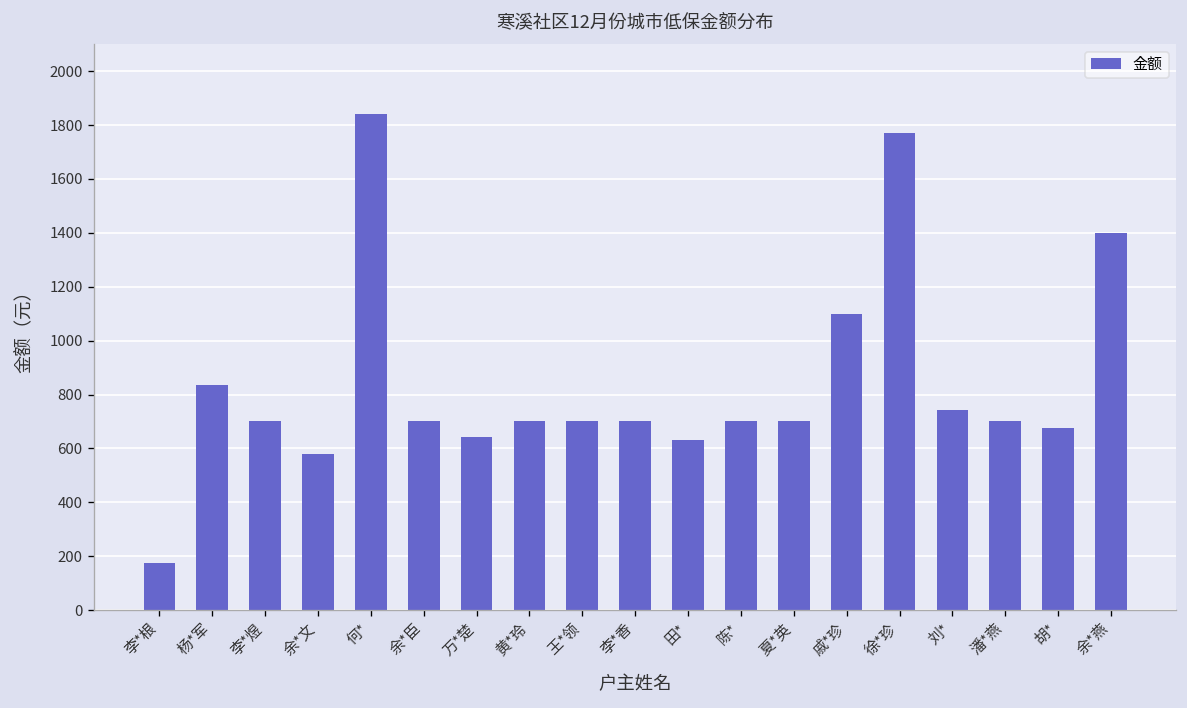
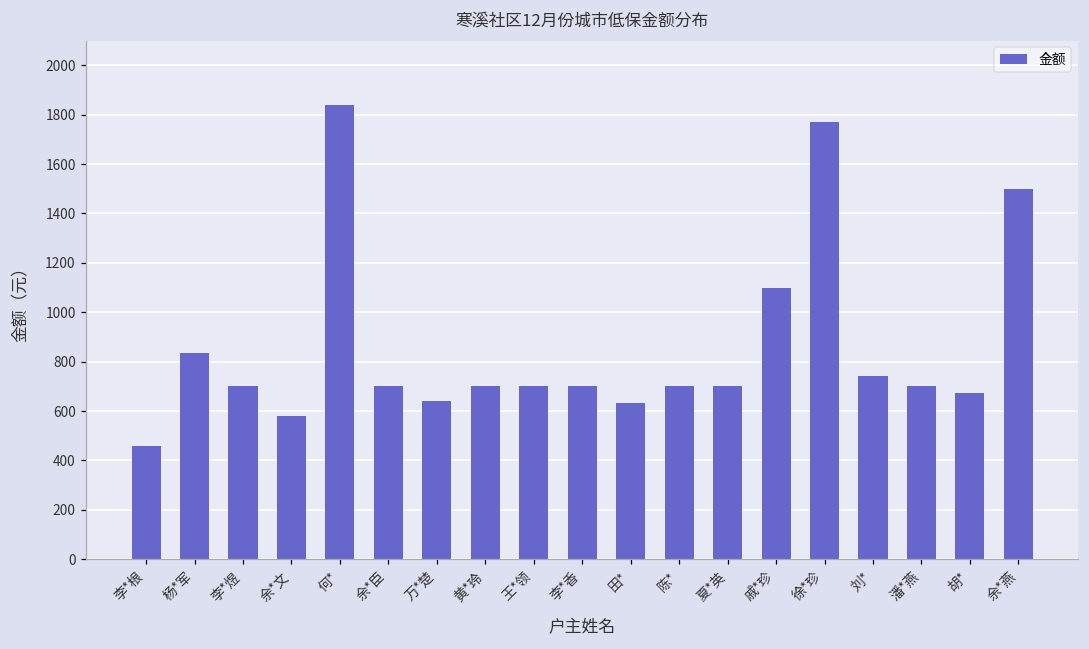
李*根: 170 -> 460
余*燕: 1400 -> 1500
